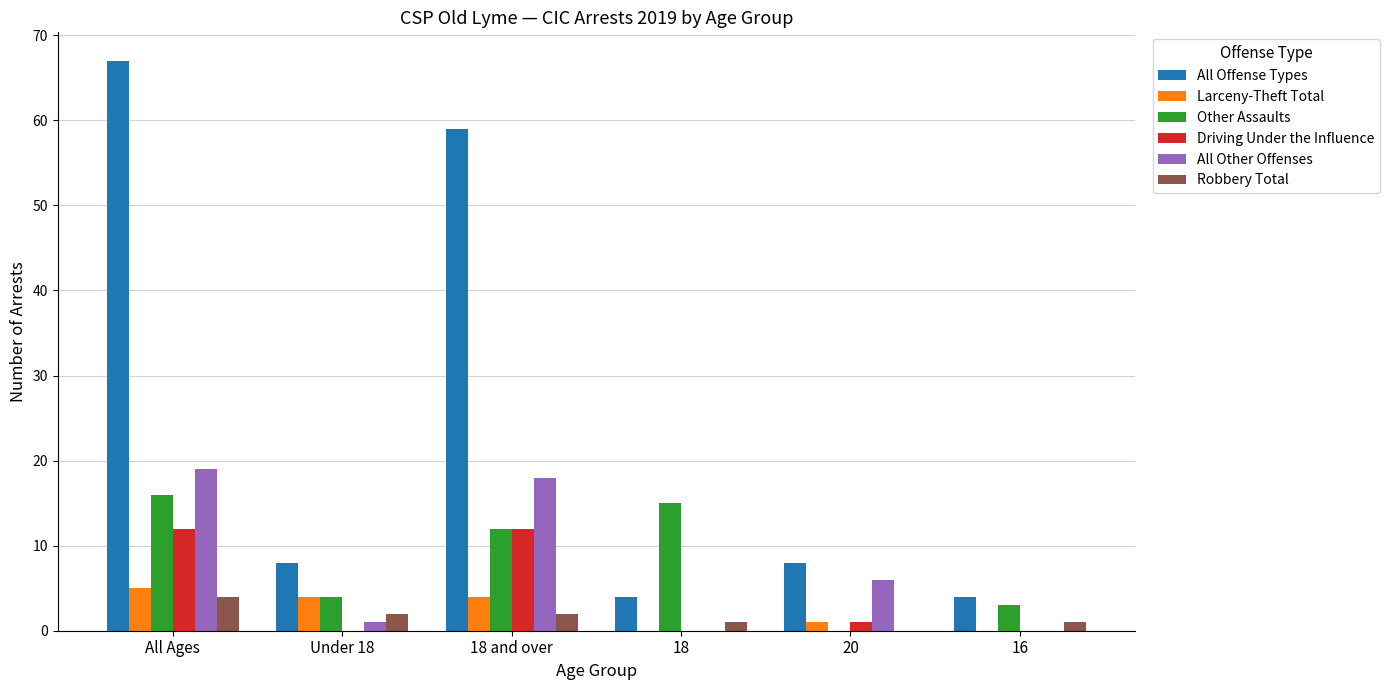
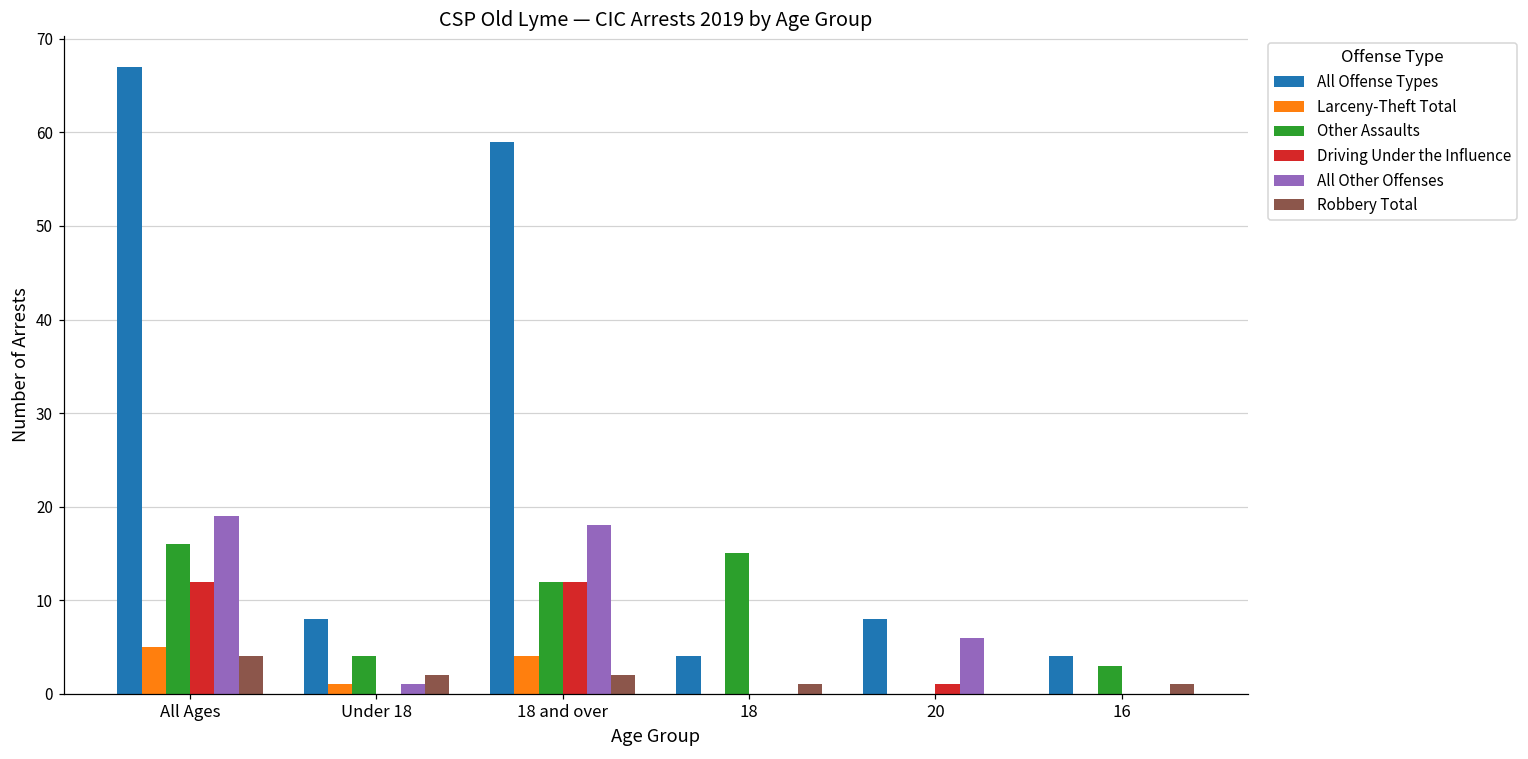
Larceny-Theft Total, Under 18: 4 -> 1
Larceny-Theft Total, 20: 1 -> 0
